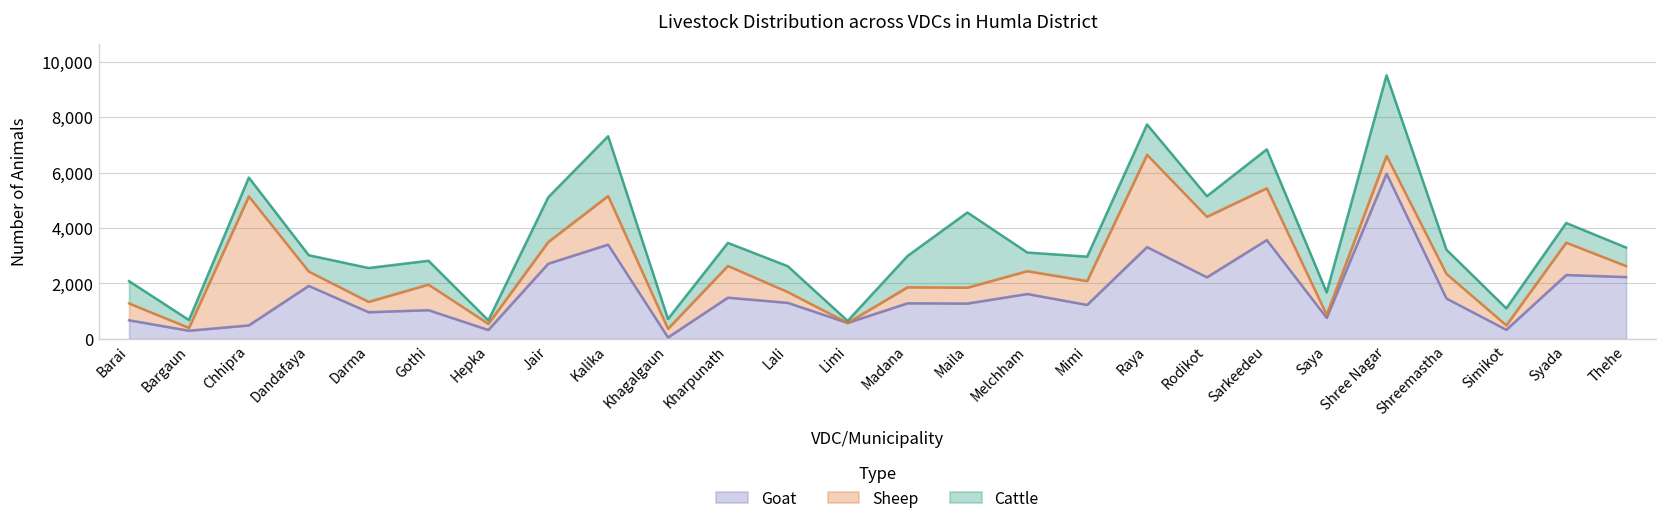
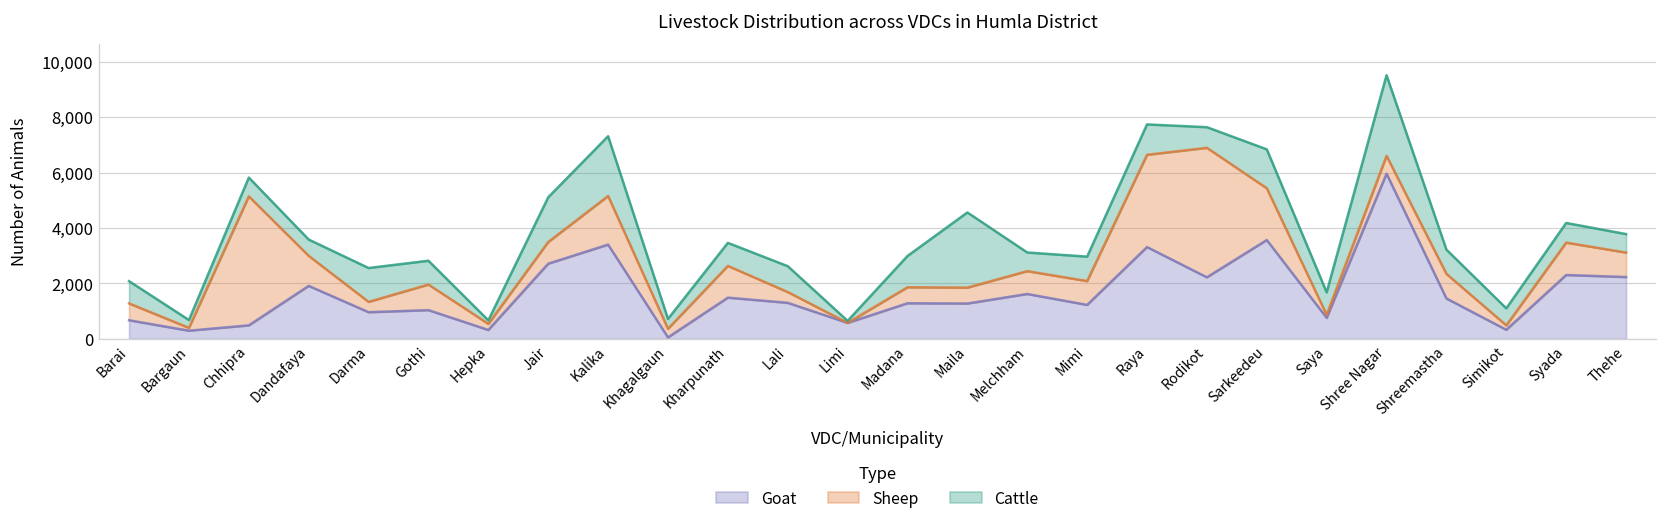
Sheep, Dandafaya: 500 -> 1,100
Sheep, Rodikot: 2,200 -> 4,700
Sheep, Thehe: 400 -> 900
